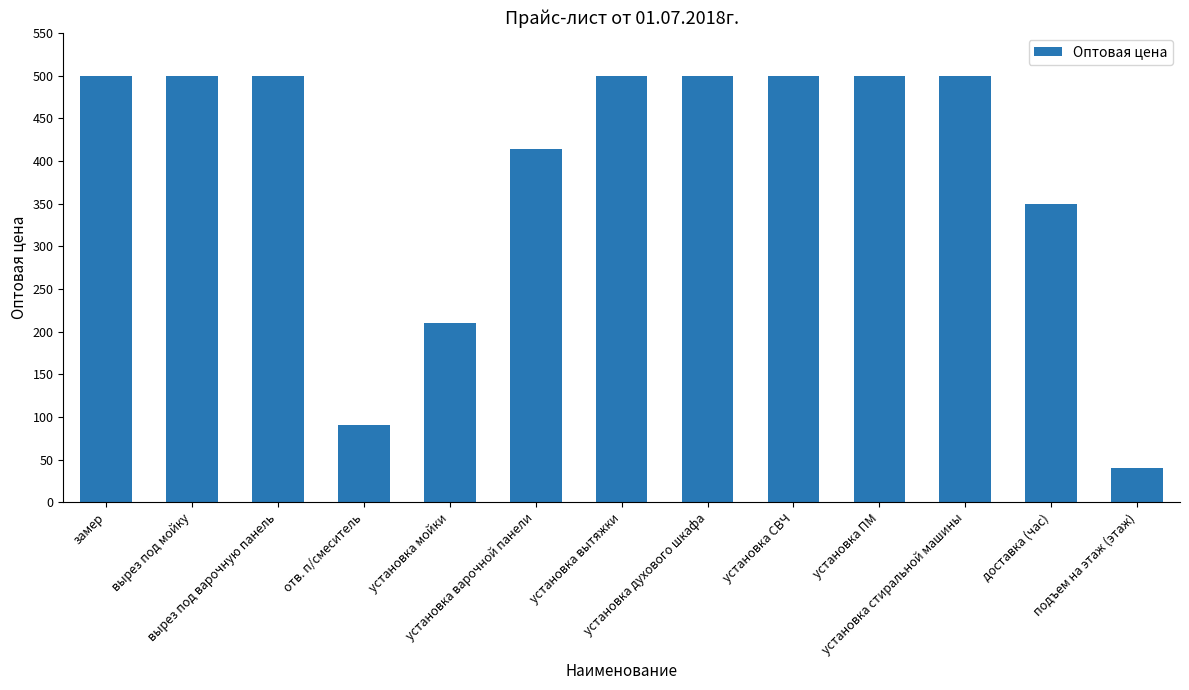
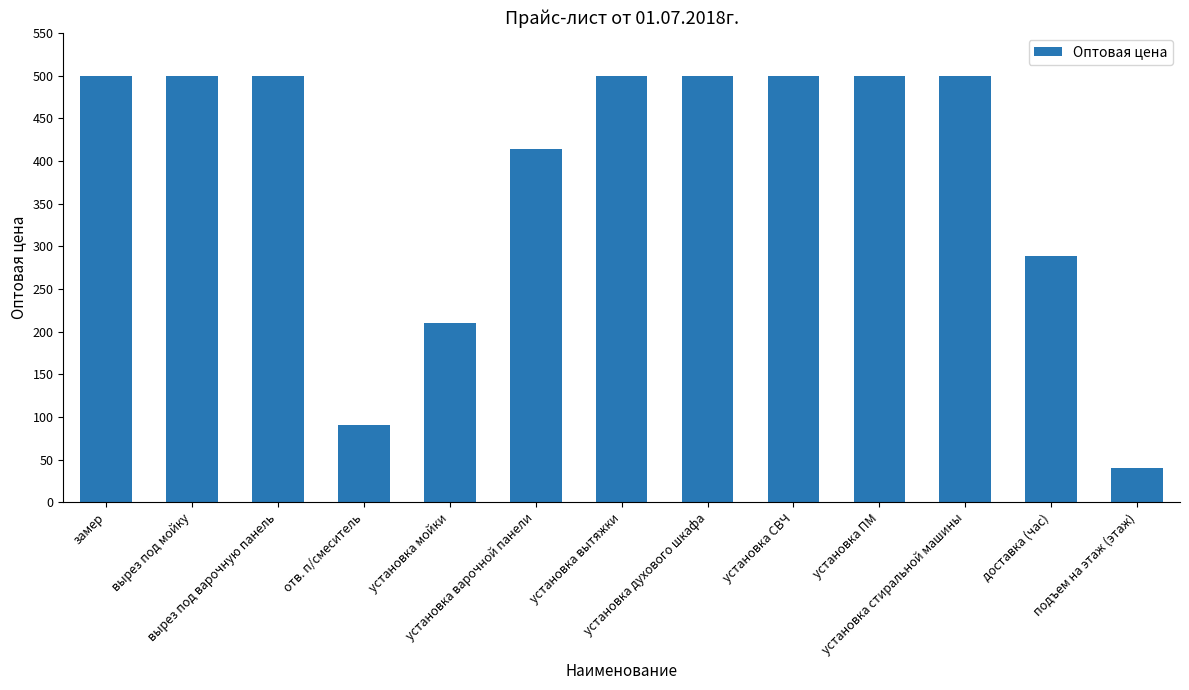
доставка (час): 350 -> 290
